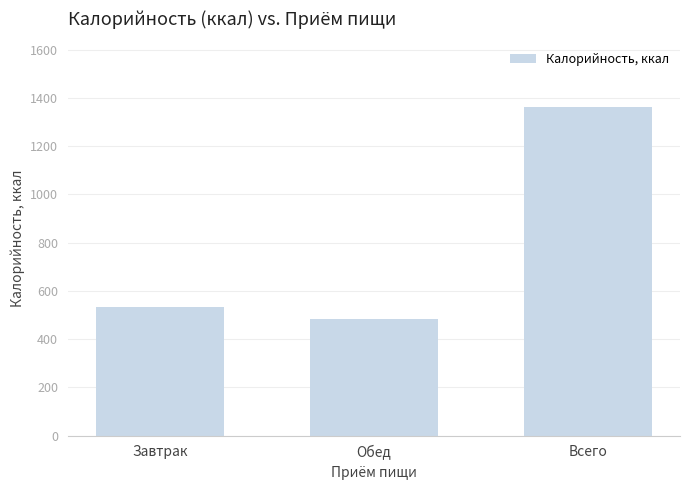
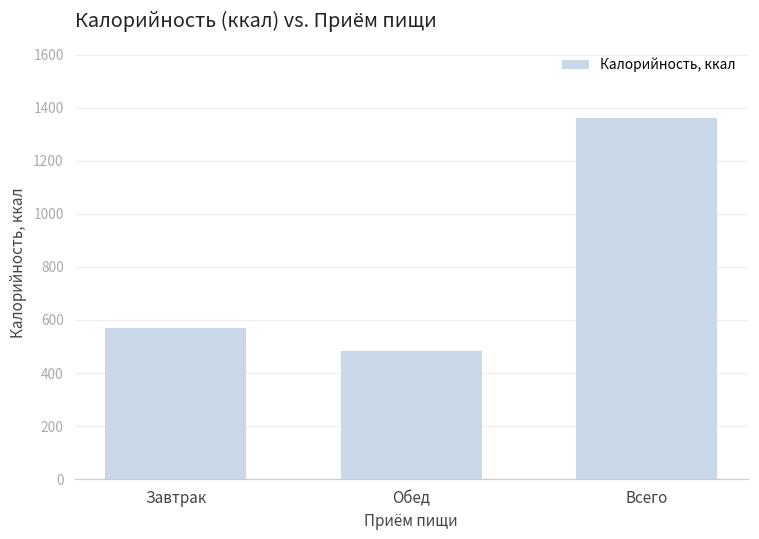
Завтрак: 530 -> 570
